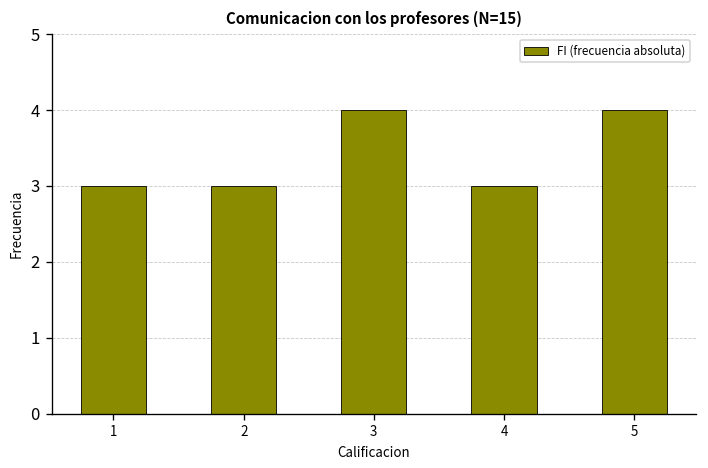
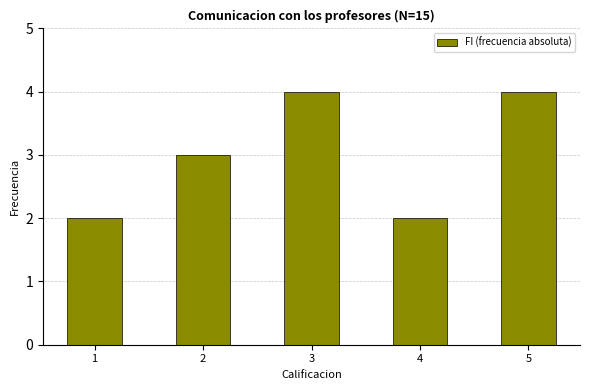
1: 3 -> 2
4: 3 -> 2
